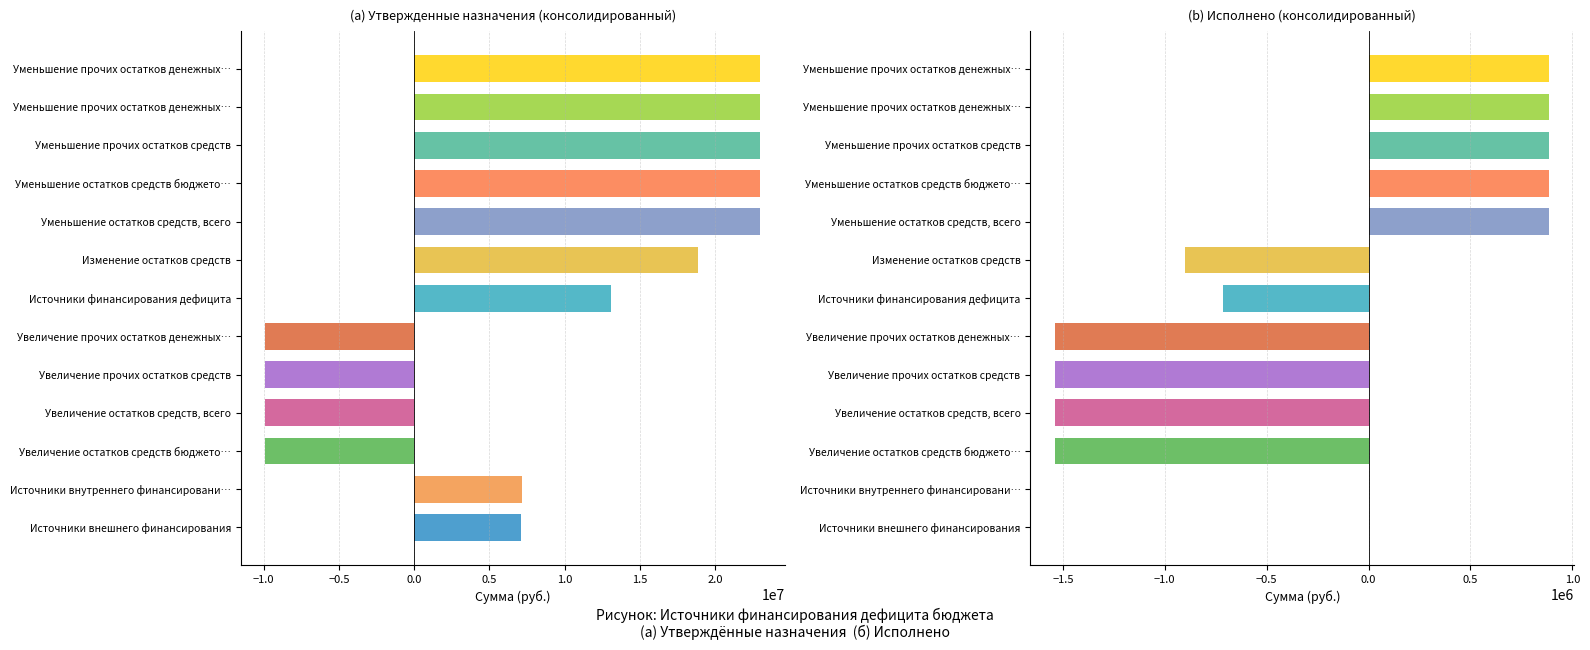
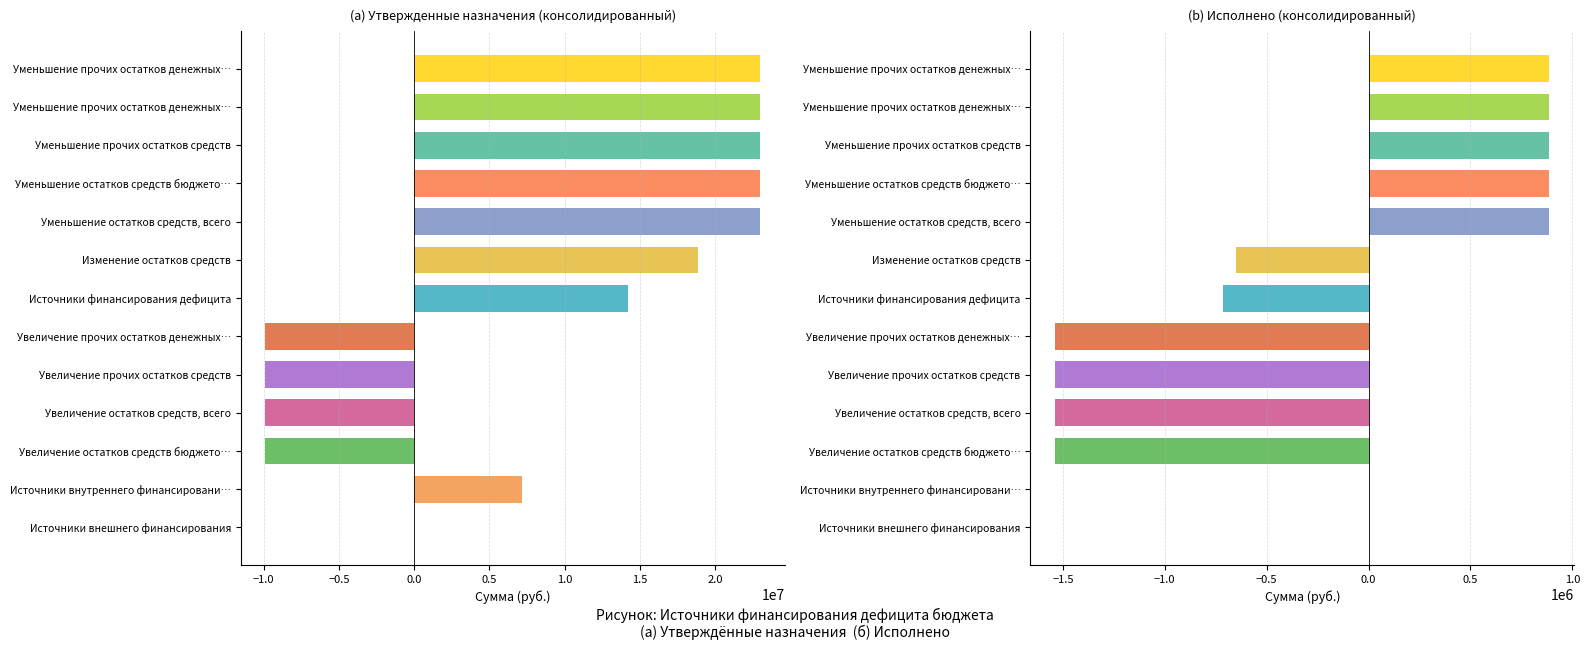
(a) Утвержденные назначения (консолидированный), Источники финансирования дефицита: 13100000 -> 14200000
(a) Утвержденные назначения (консолидированный), Источники внешнего финансирования: 7100000 -> 0
(b) Исполнено (консолидированный), Изменение остатков средств: -900000 -> -650000
